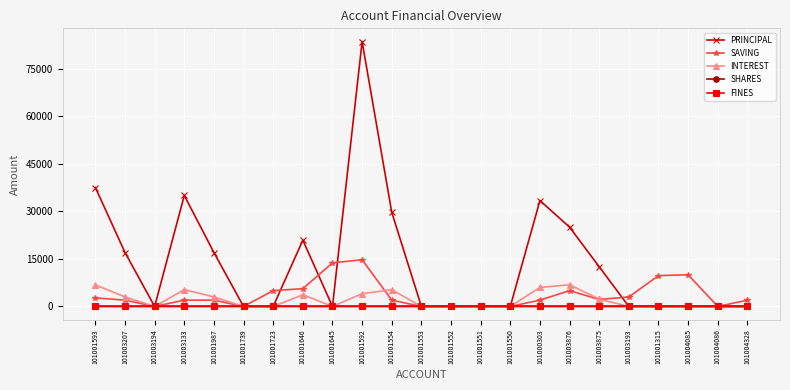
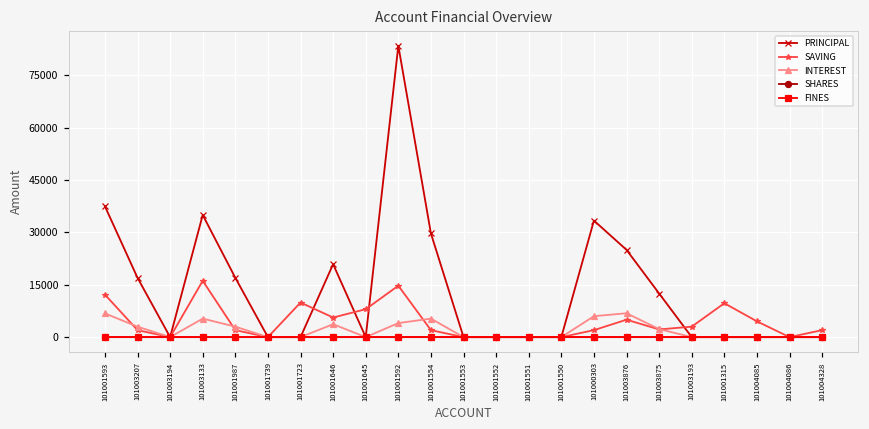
SAVING, 101001593: 3000 -> 12000
SAVING, 101003133: 2000 -> 16000
SAVING, 101001723: 5000 -> 10000
SAVING, 101001645: 14000 -> 8000
SAVING, 101004085: 10000 -> 5000
